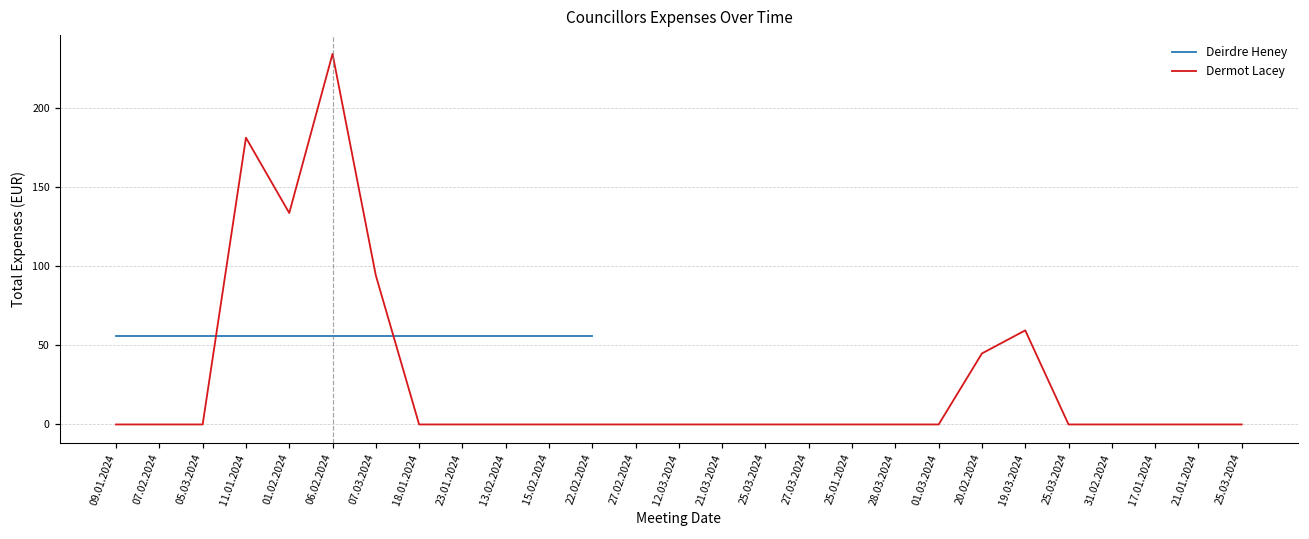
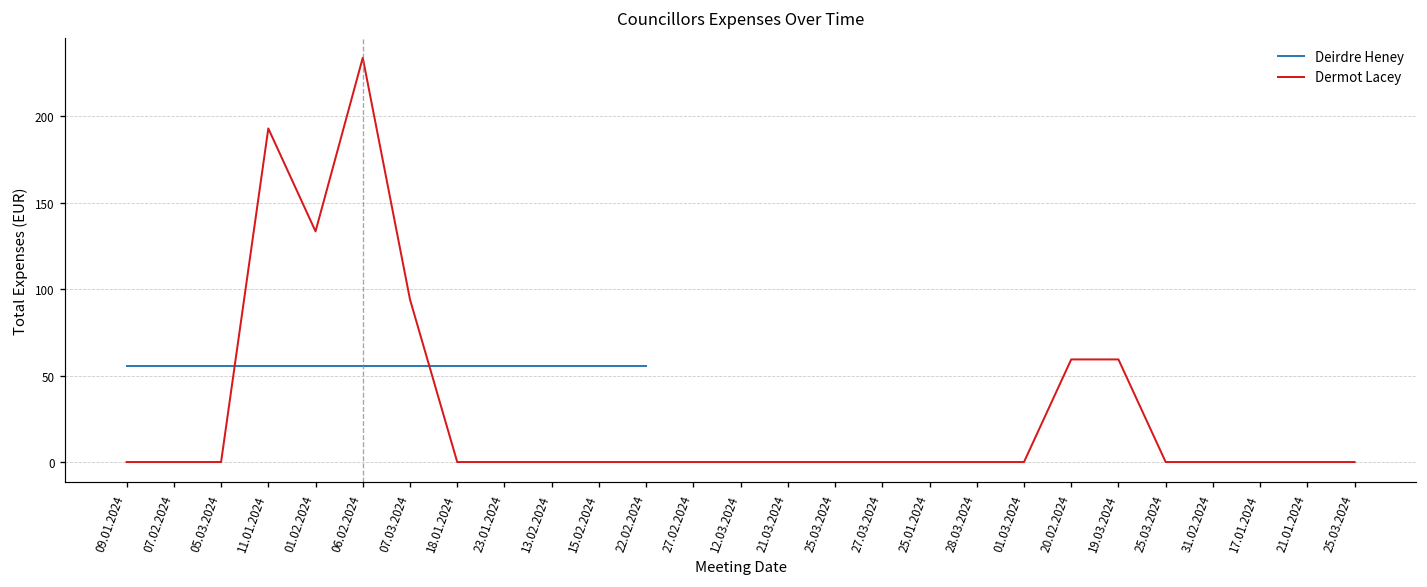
Dermot Lacey, 11.01.2024: 181 -> 193
Dermot Lacey, 20.02.2024: 45 -> 59
